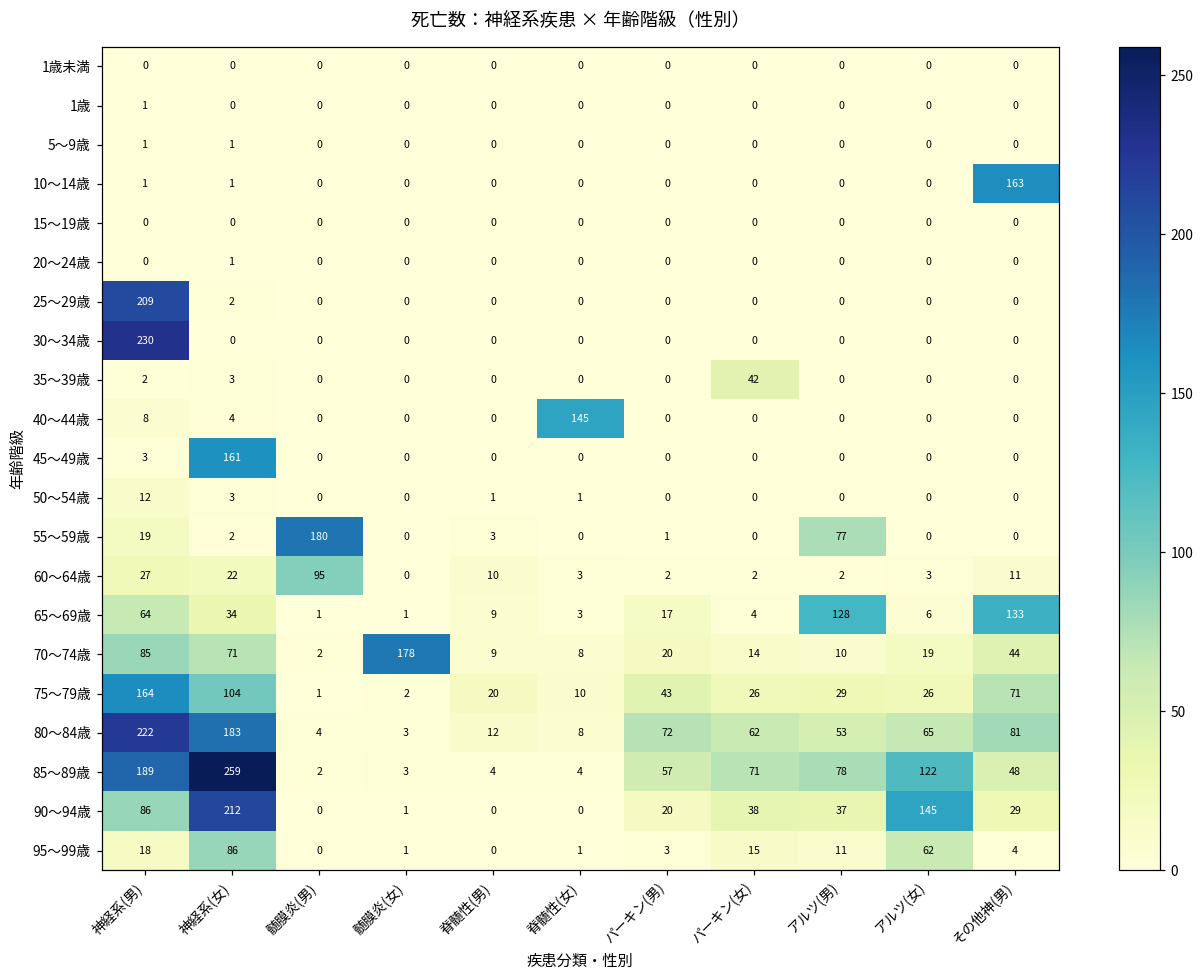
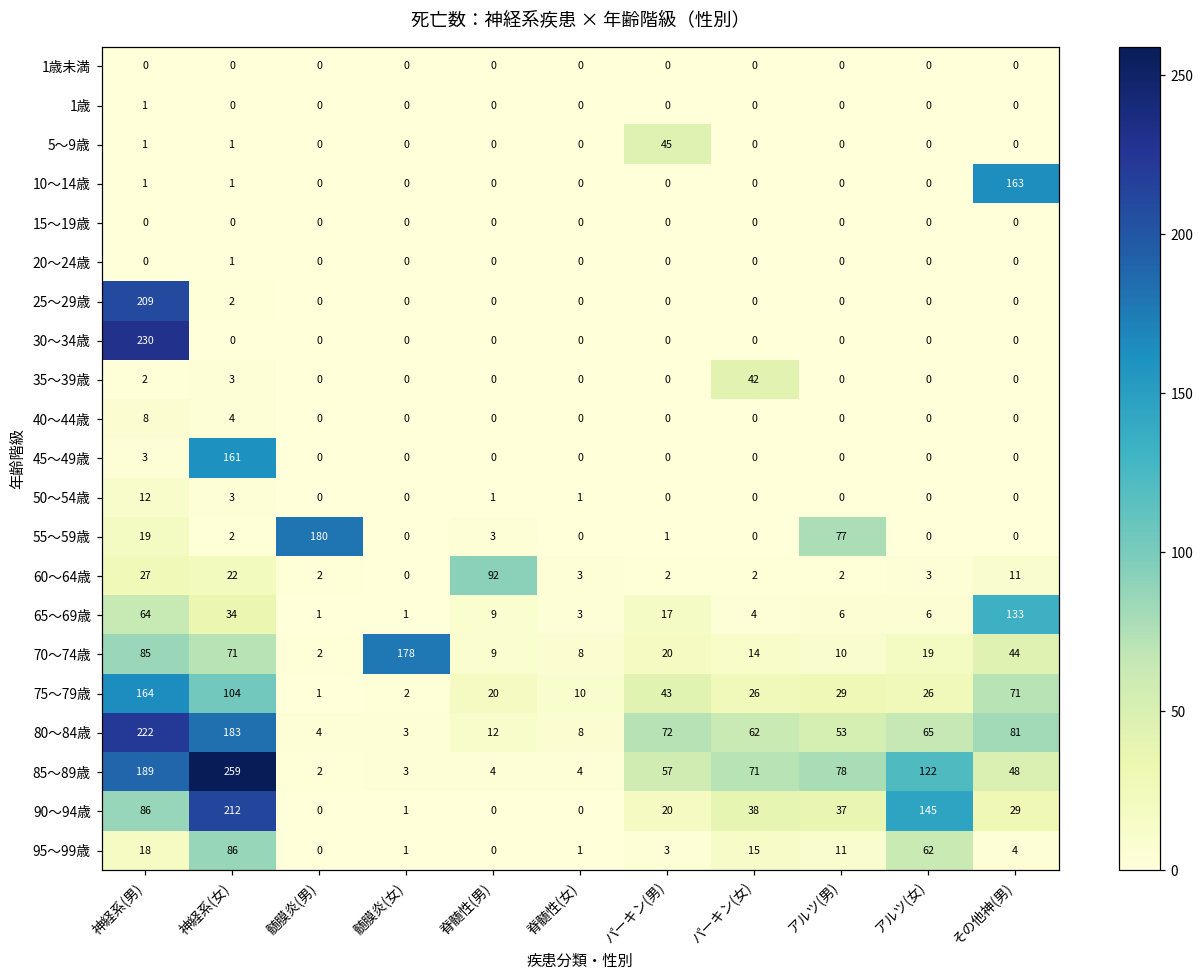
5～9歳, パーキン(男): 0 -> 45
40～44歳, 脊髄性(女): 145 -> 0
60～64歳, 髄膜炎(男): 95 -> 2
60～64歳, 脊髄性(男): 10 -> 92
65～69歳, アルツ(男): 128 -> 6
